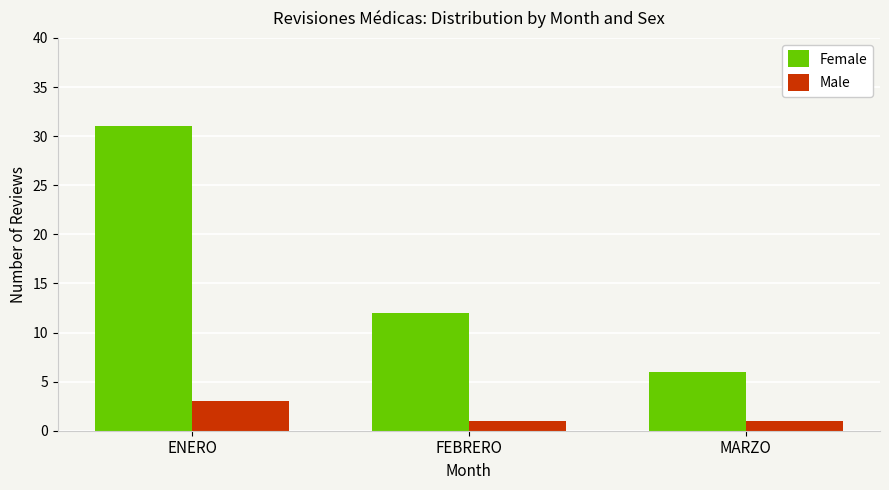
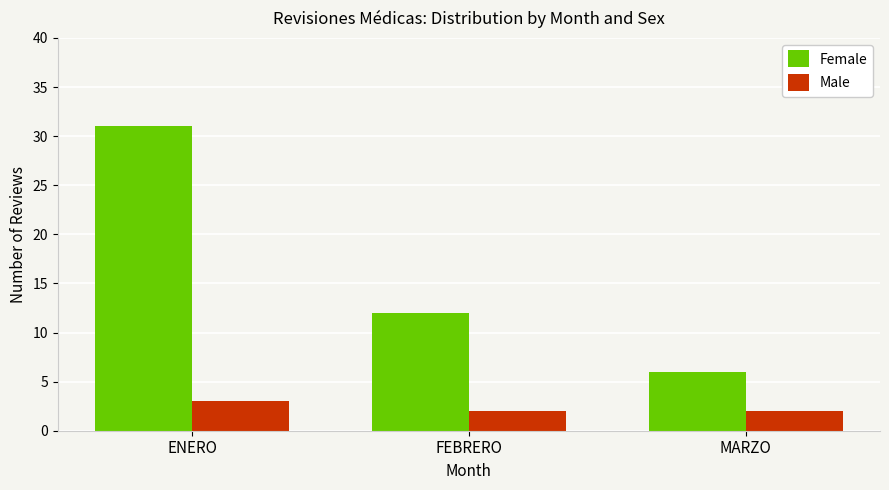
Male, FEBRERO: 1 -> 2
Male, MARZO: 1 -> 2
